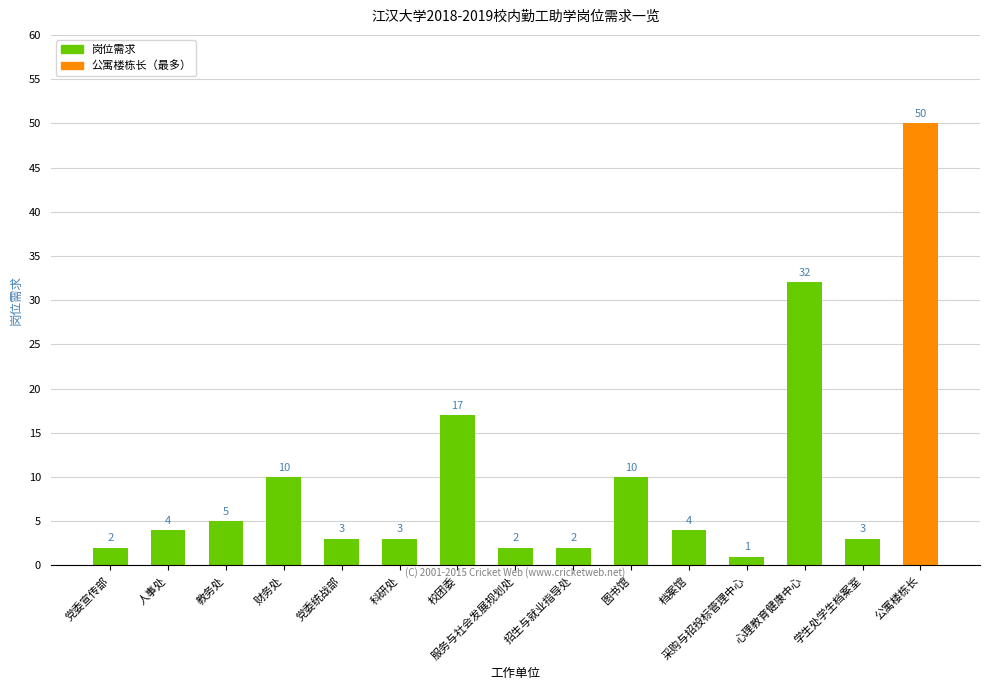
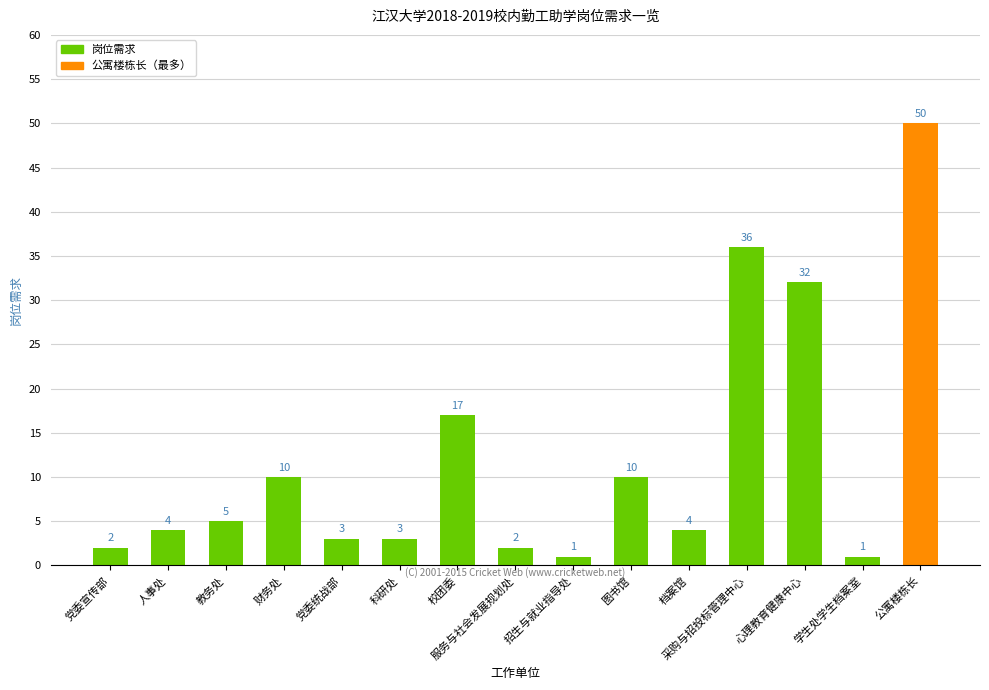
招生与就业指导处: 2 -> 1
采购与招投标管理中心: 1 -> 36
学生处学生档案室: 3 -> 1
